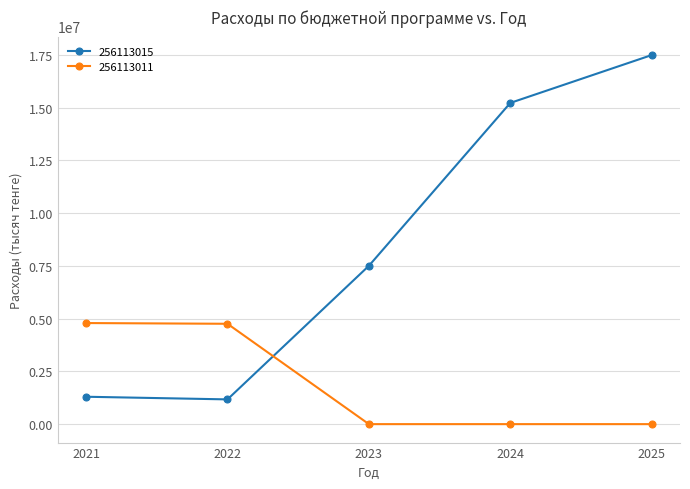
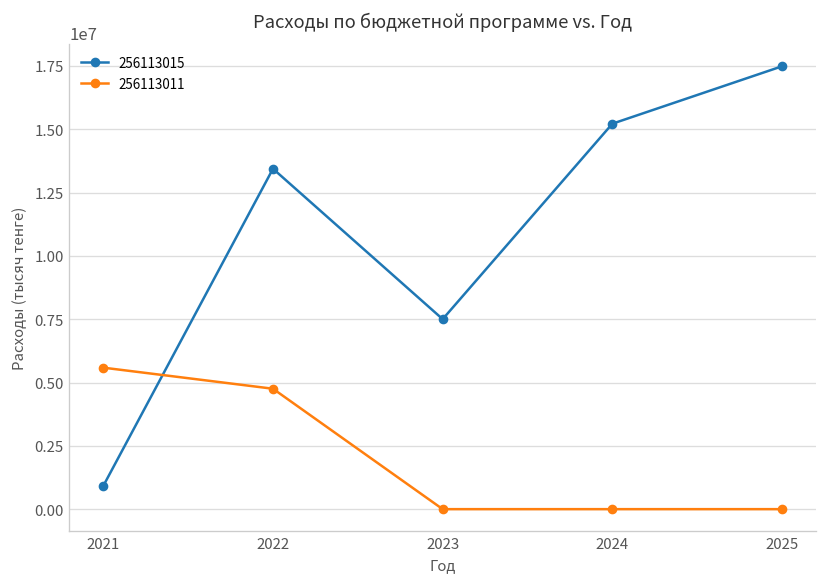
256113015, 2021: 1300000 -> 900000
256113011, 2021: 4800000 -> 5600000
256113015, 2022: 1200000 -> 13400000
